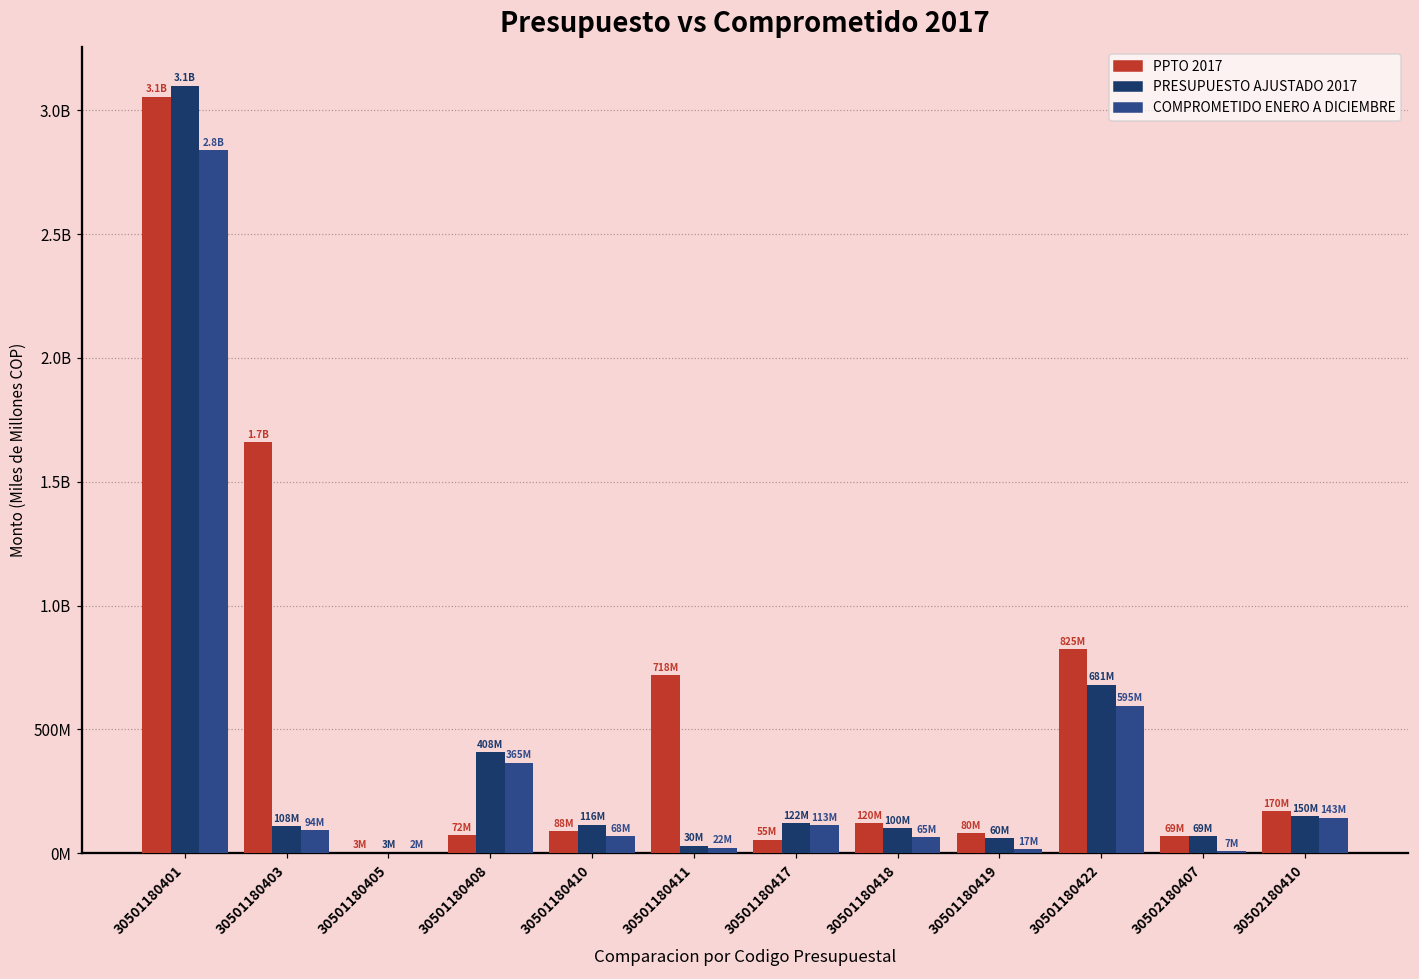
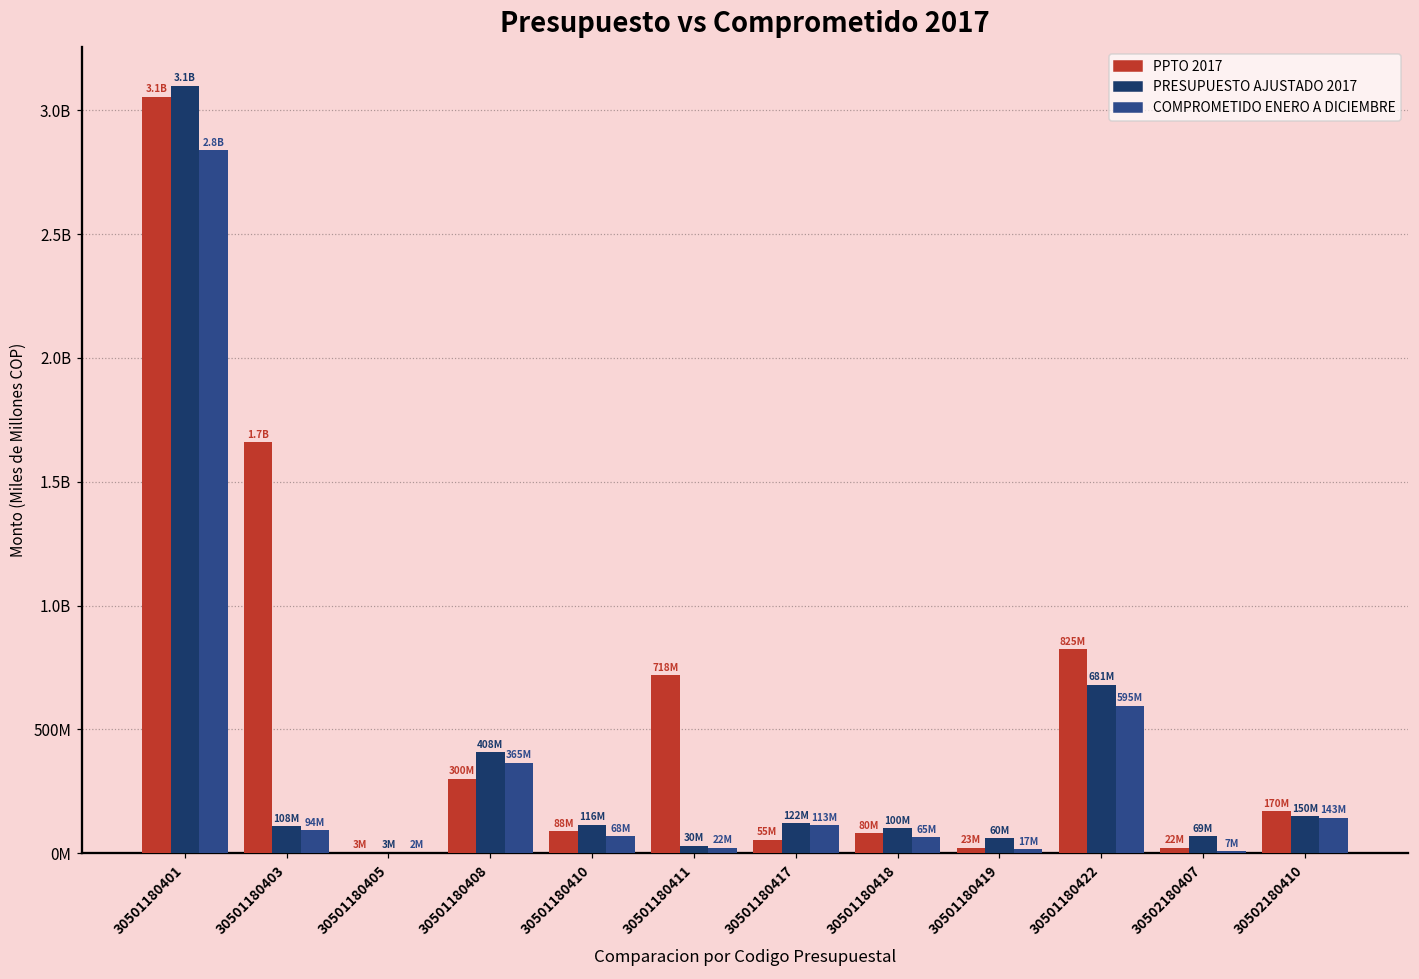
PPTO 2017, 30501180408: 72M -> 300M
PPTO 2017, 30501180418: 120M -> 80M
PPTO 2017, 30501180419: 80M -> 23M
PPTO 2017, 30502180407: 69M -> 22M
